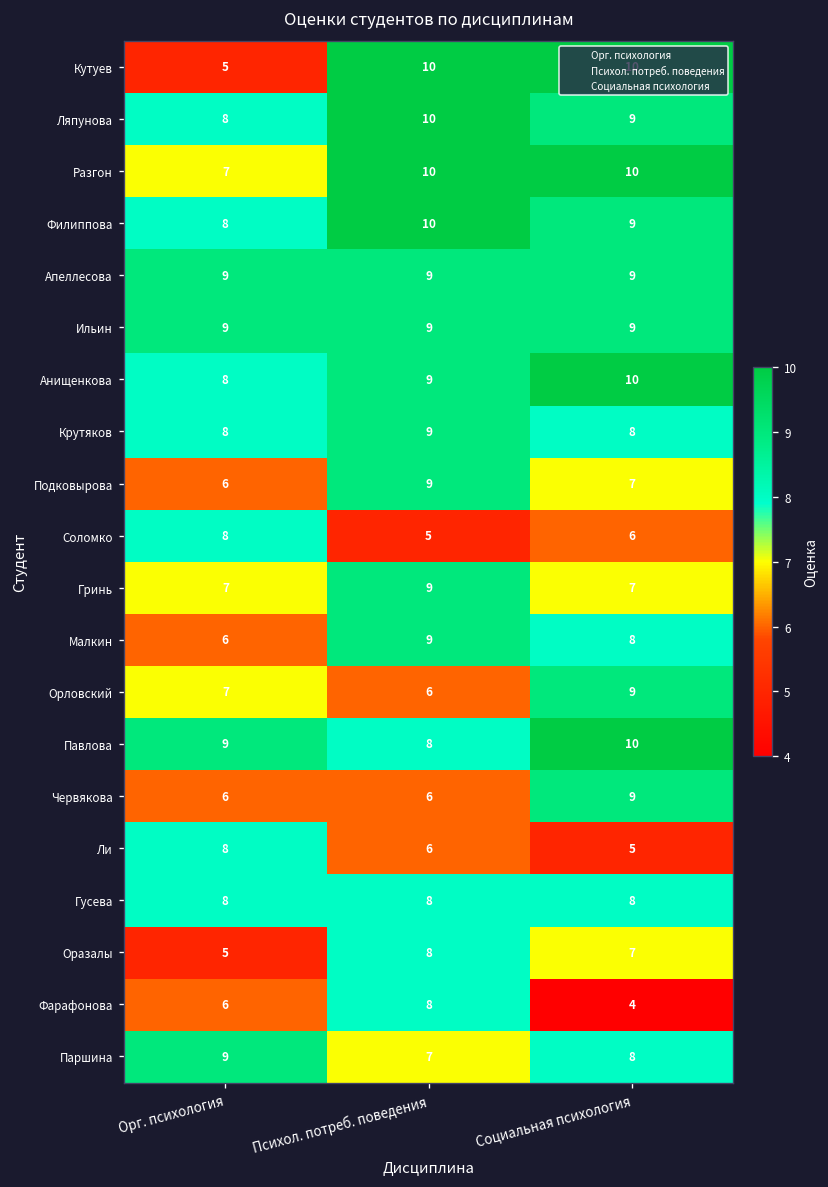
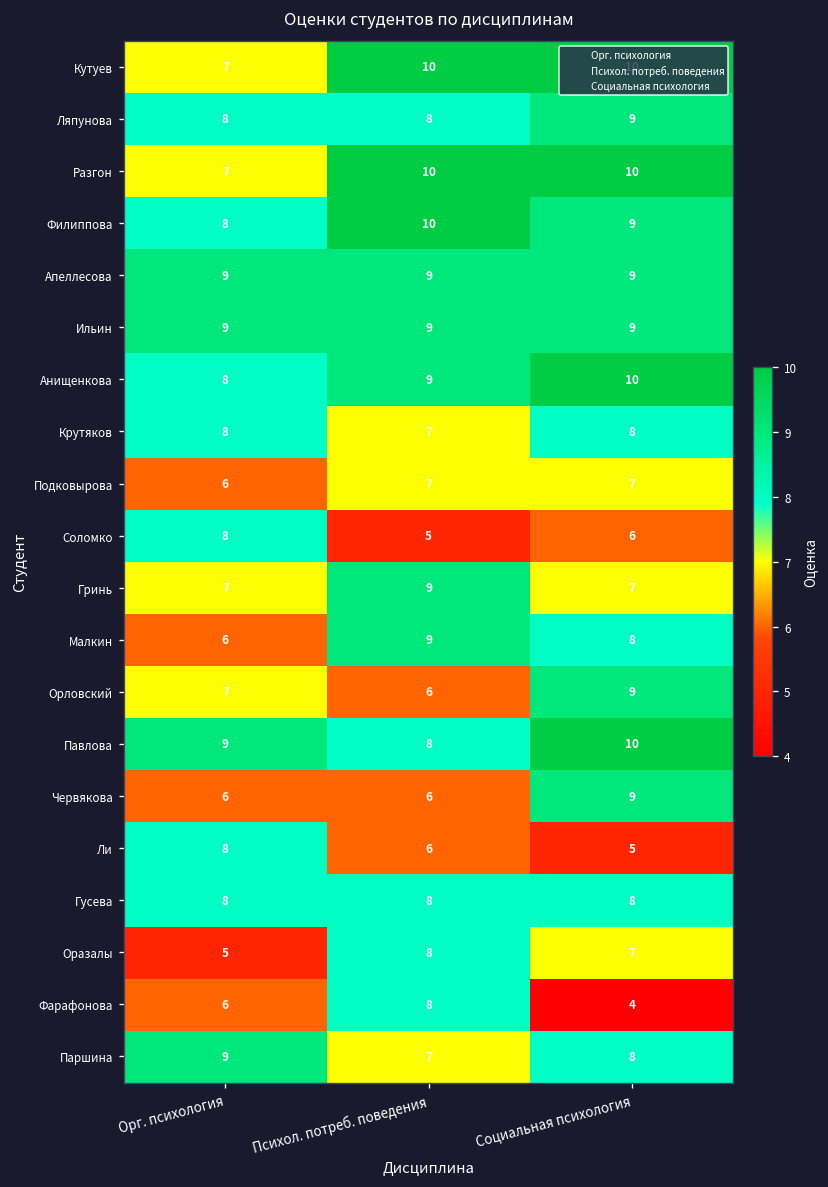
Кутуев, Орг. психология: 5 -> 7
Ляпунова, Психол. потреб. поведения: 10 -> 8
Крутяков, Психол. потреб. поведения: 9 -> 7
Подковырова, Психол. потреб. поведения: 9 -> 7
